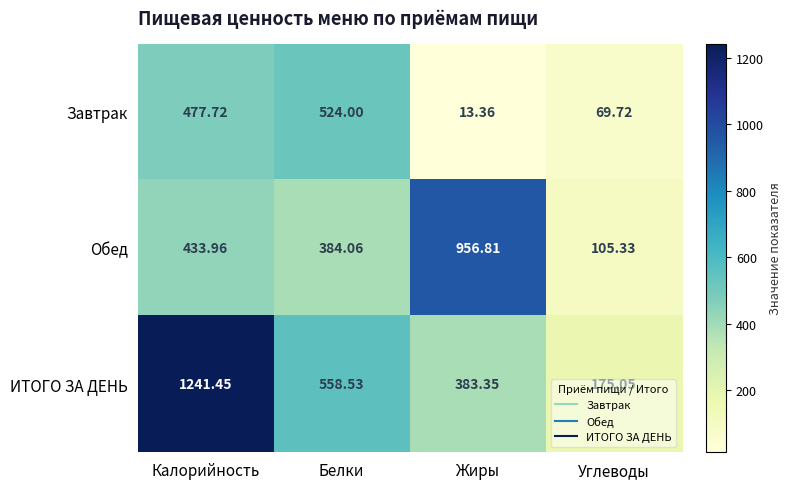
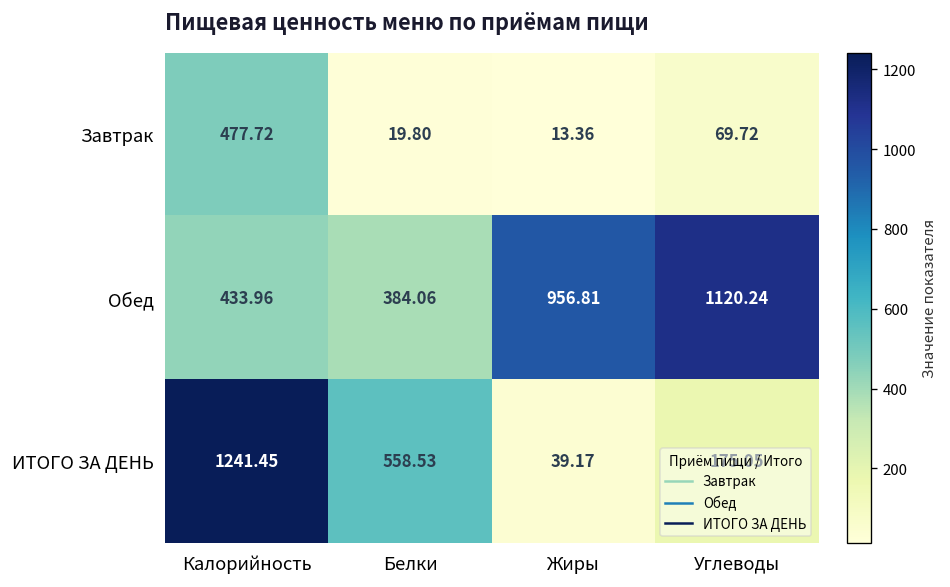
Завтрак, Белки: 524.00 -> 19.80
Обед, Углеводы: 105.33 -> 1120.24
ИТОГО ЗА ДЕНЬ, Жиры: 383.35 -> 39.17
